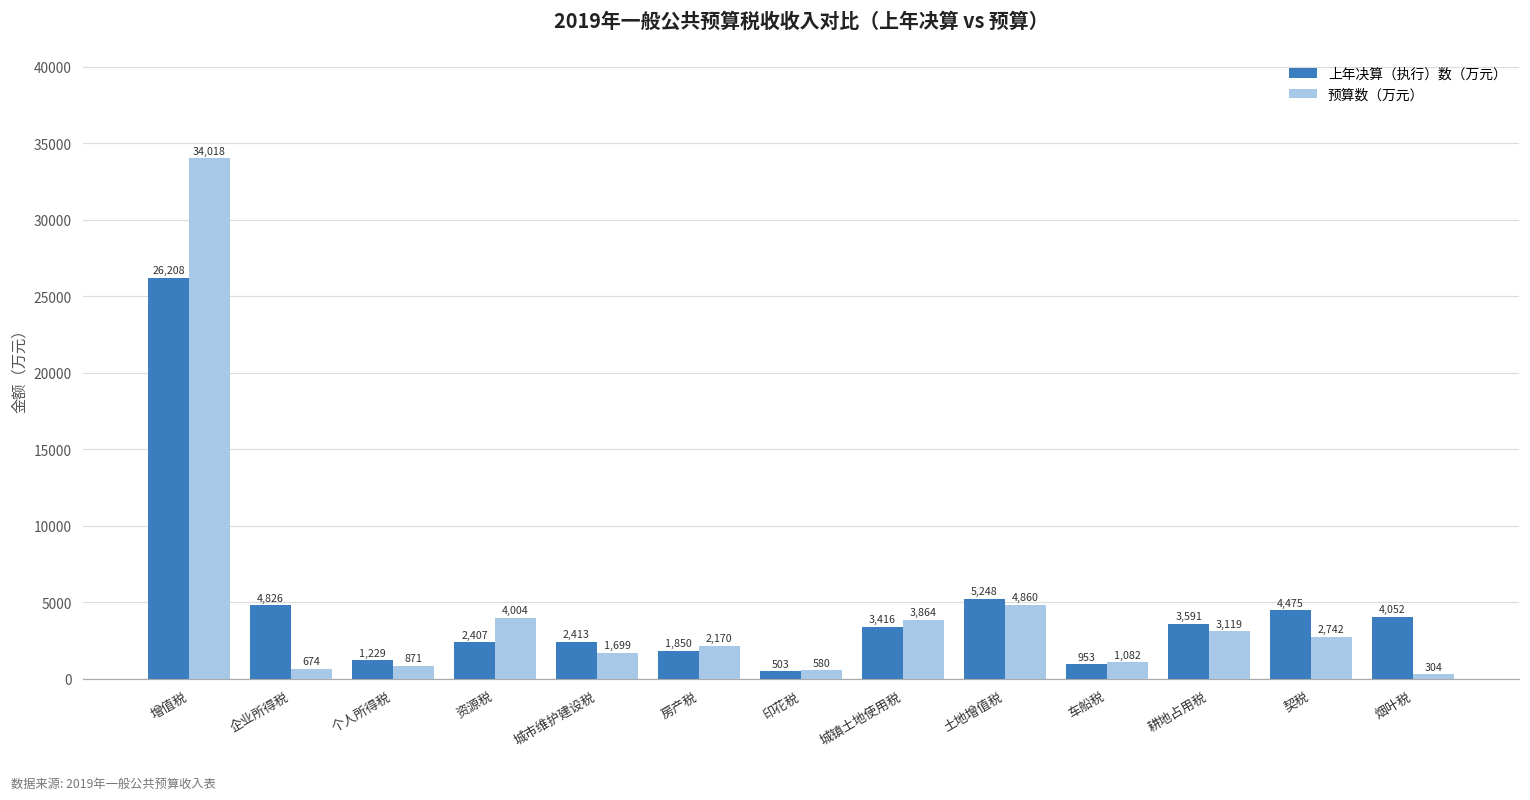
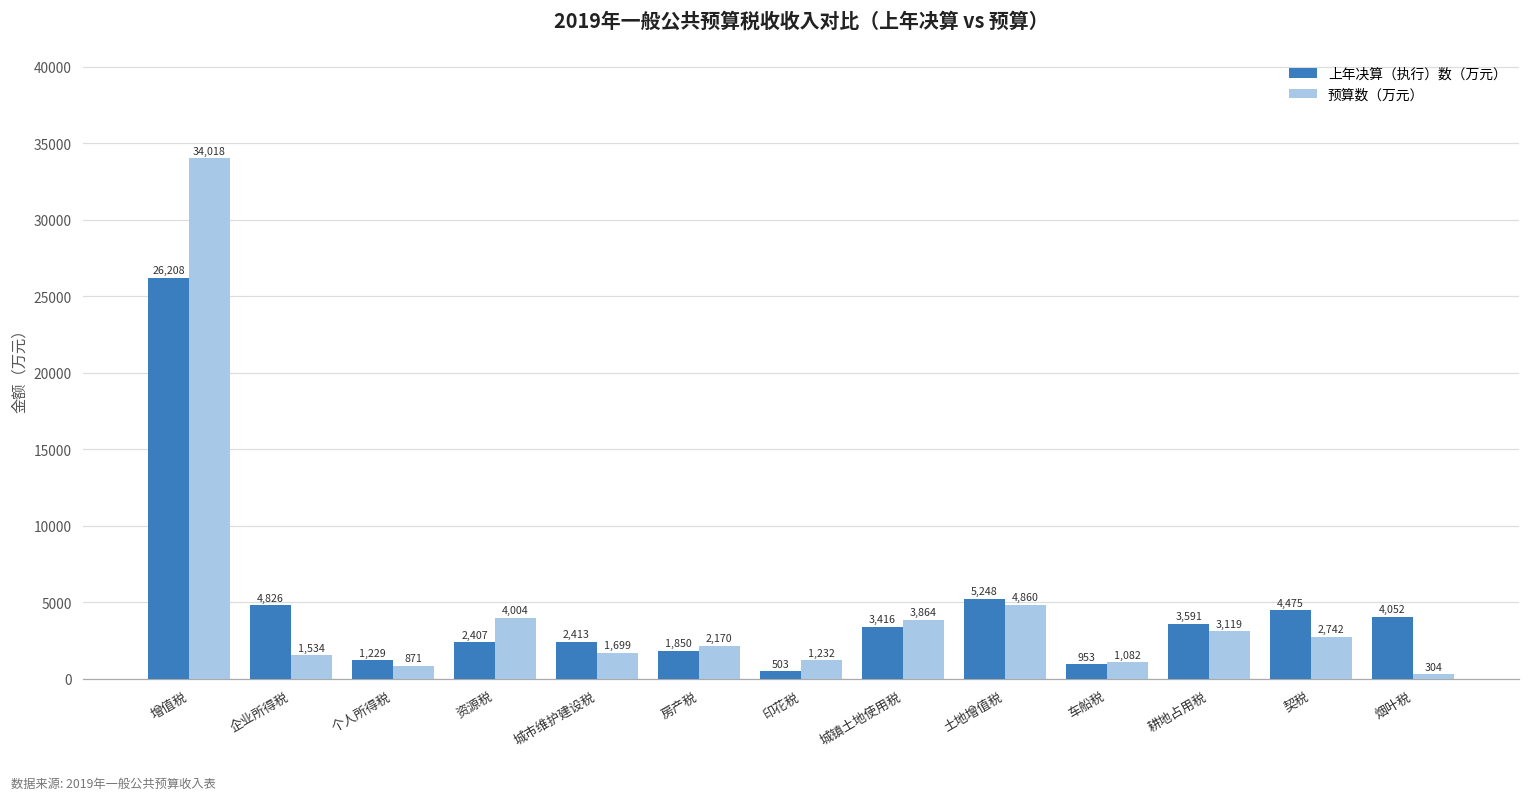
预算数（万元）, 企业所得税: 674 -> 1,534
预算数（万元）, 印花税: 580 -> 1,232
